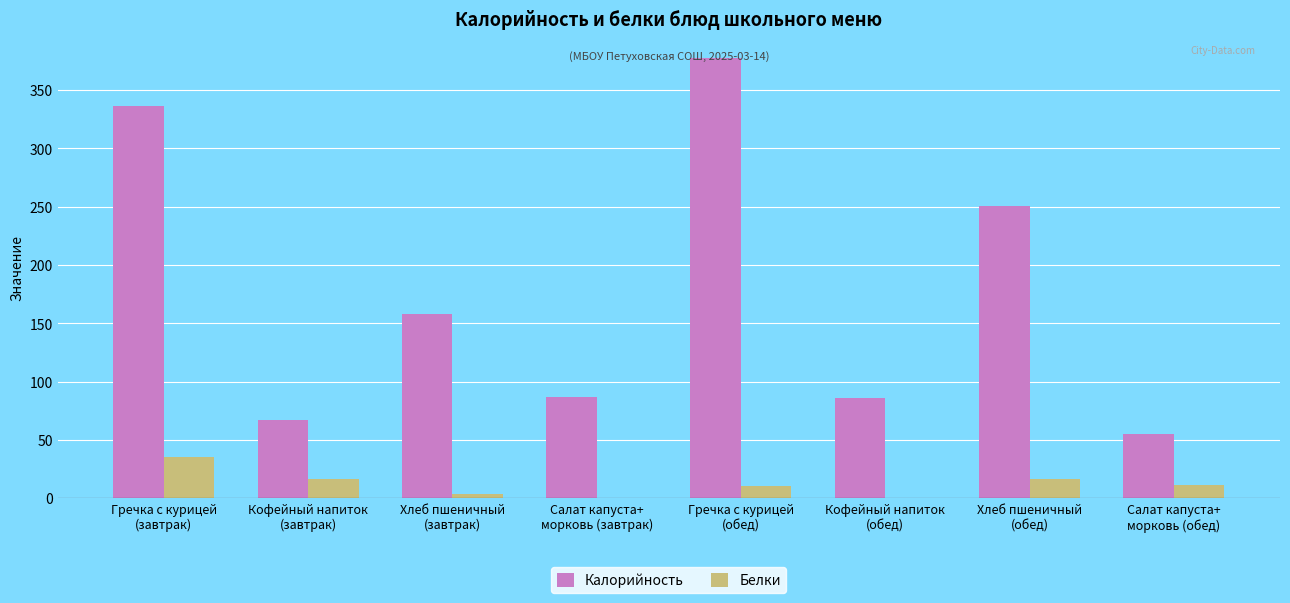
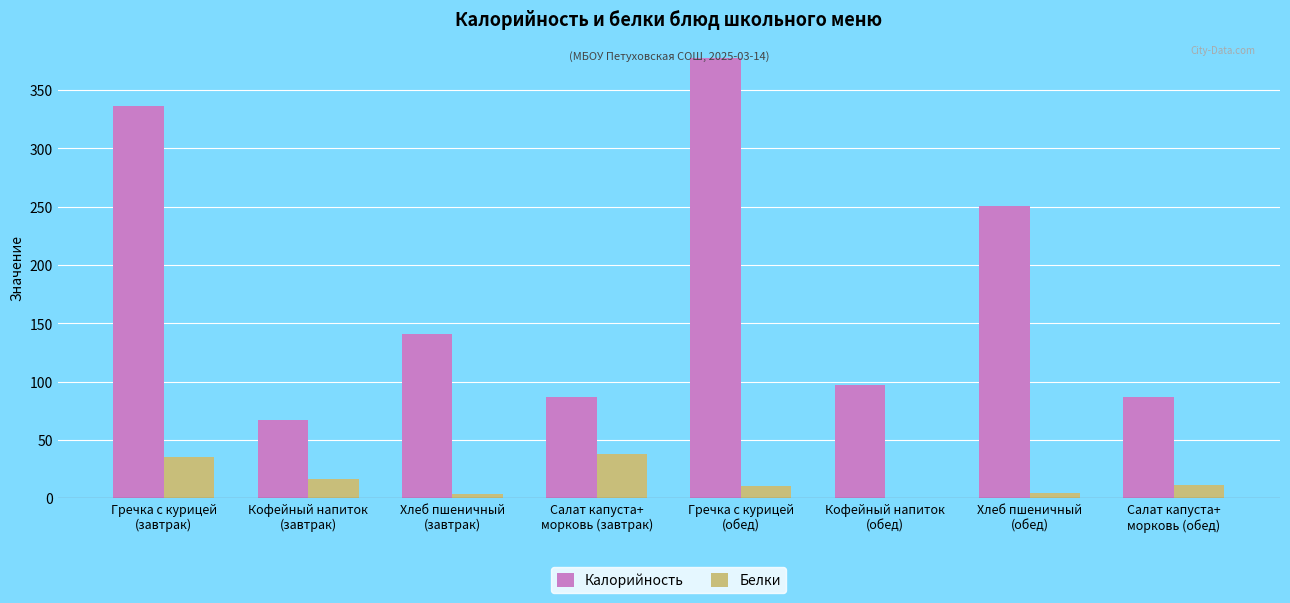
Калорийность, Хлеб пшеничный (завтрак): 158 -> 141
Белки, Салат капуста+ морковь (завтрак): 0 -> 38
Калорийность, Кофейный напиток (обед): 86 -> 97
Белки, Хлеб пшеничный (обед): 16 -> 5
Калорийность, Салат капуста+ морковь (обед): 55 -> 87
